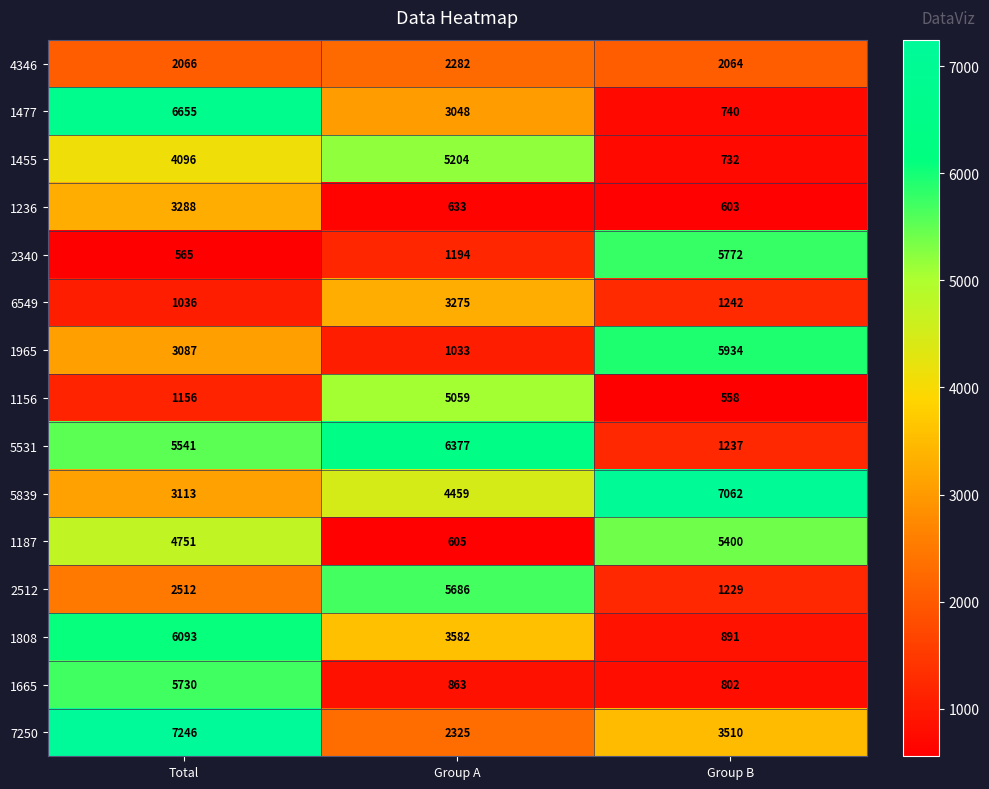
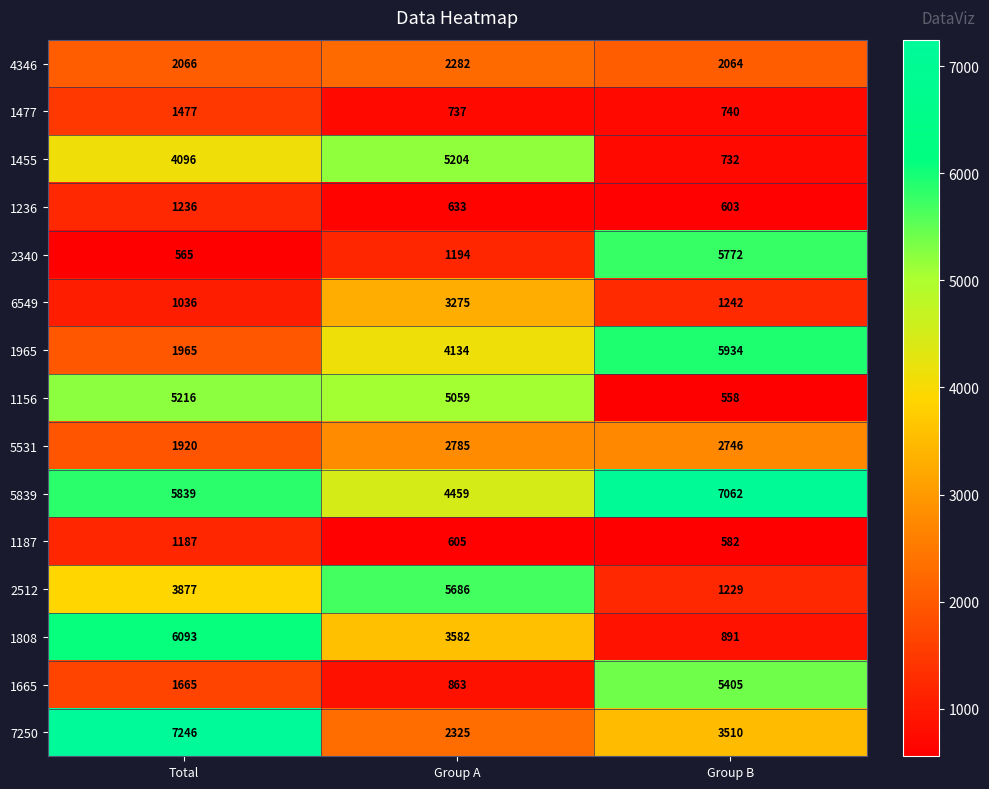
1477, Total: 6655 -> 1477
1477, Group A: 3048 -> 737
1236, Total: 3288 -> 1236
1965, Total: 3087 -> 1965
1965, Group A: 1033 -> 4134
1156, Total: 1156 -> 5216
5531, Total: 5541 -> 1920
5531, Group A: 6377 -> 2785
5531, Group B: 1237 -> 2746
5839, Total: 3113 -> 5839
1187, Total: 4751 -> 1187
1187, Group B: 5400 -> 582
2512, Total: 2512 -> 3877
1665, Total: 5730 -> 1665
1665, Group B: 802 -> 5405
